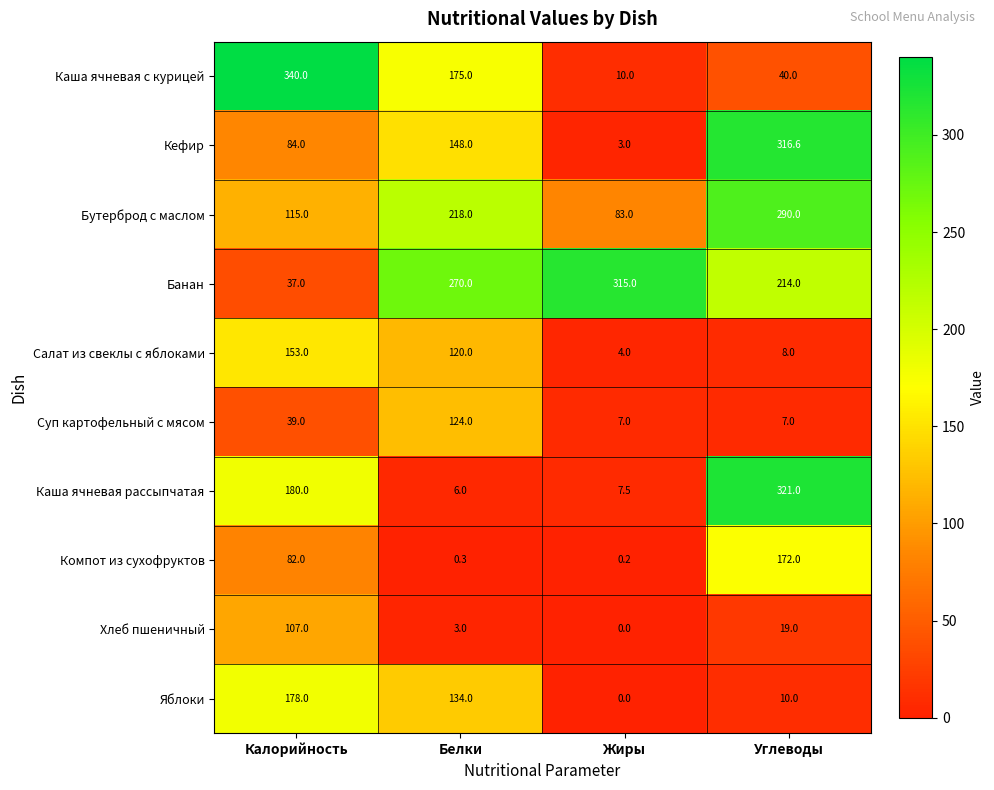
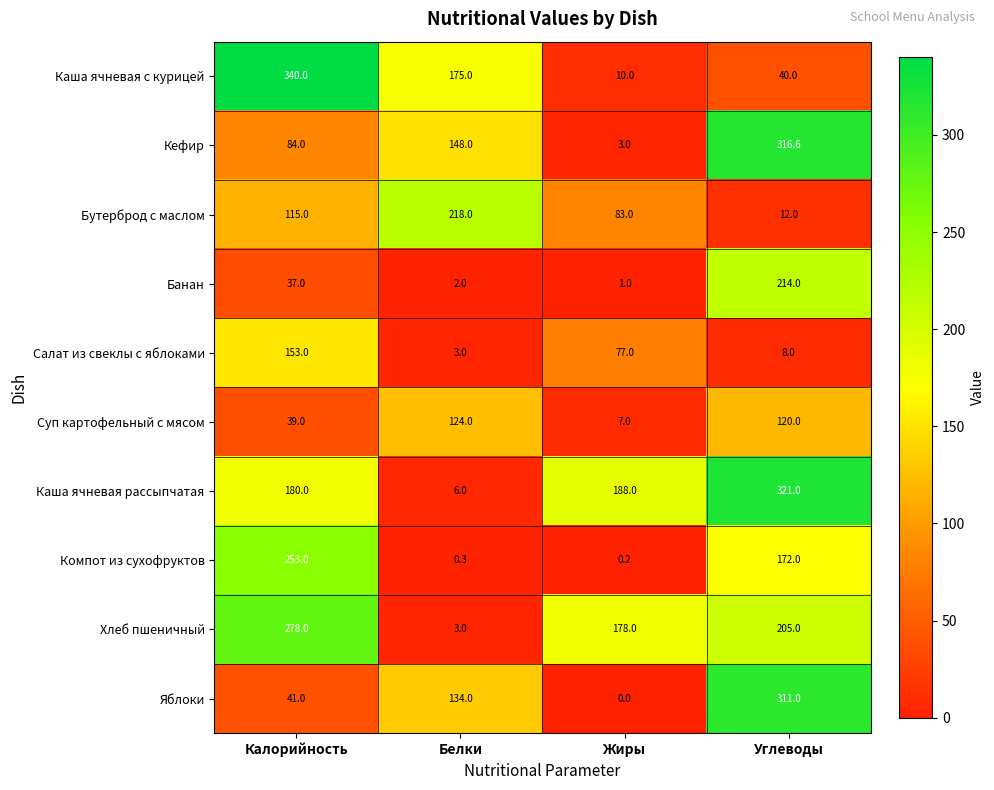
Бутерброд с маслом, Углеводы: 290.0 -> 12.0
Банан, Белки: 270.0 -> 2.0
Банан, Жиры: 315.0 -> 1.0
Салат из свеклы с яблоками, Белки: 120.0 -> 3.0
Салат из свеклы с яблоками, Жиры: 4.0 -> 77.0
Суп картофельный с мясом, Углеводы: 7.0 -> 120.0
Каша ячневая рассыпчатая, Жиры: 7.5 -> 188.0
Компот из сухофруктов, Калорийность: 82.0 -> 253.0
Хлеб пшеничный, Калорийность: 107.0 -> 278.0
Хлеб пшеничный, Жиры: 0.0 -> 178.0
Хлеб пшеничный, Углеводы: 19.0 -> 205.0
Яблоки, Калорийность: 178.0 -> 41.0
Яблоки, Углеводы: 10.0 -> 311.0
